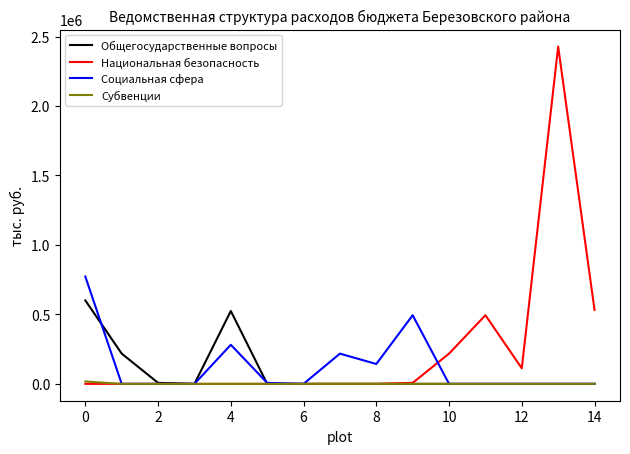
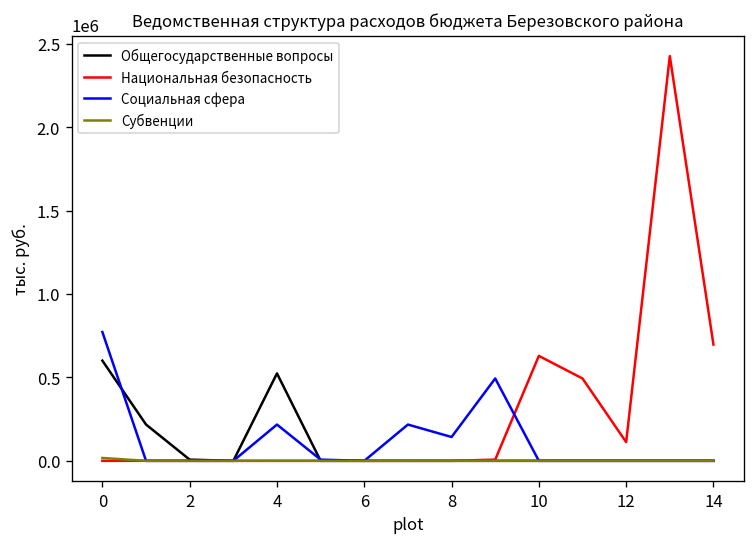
Социальная сфера, 4: 280000 -> 220000
Национальная безопасность, 10: 220000 -> 630000
Национальная безопасность, 14: 530000 -> 700000
